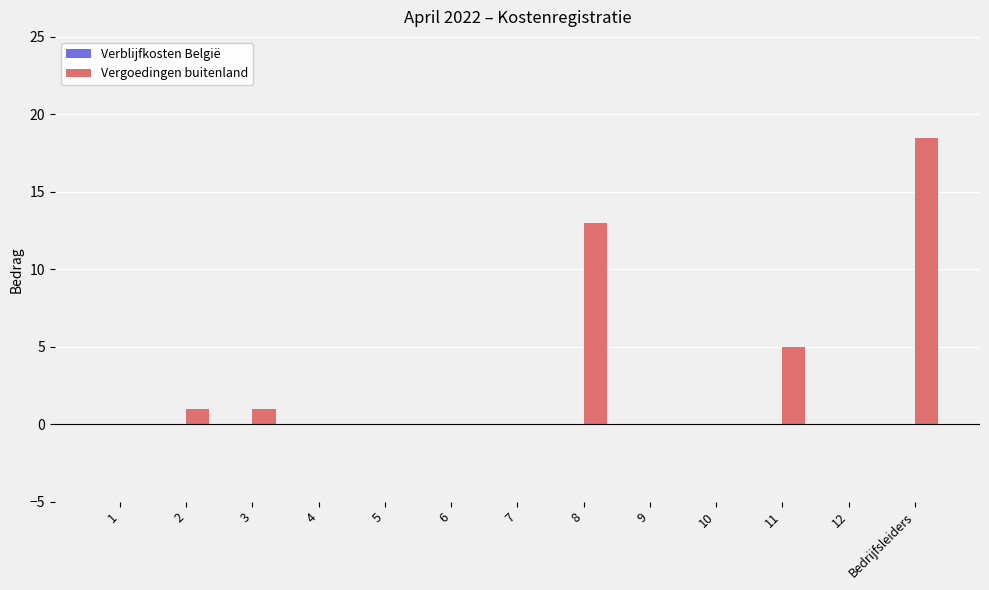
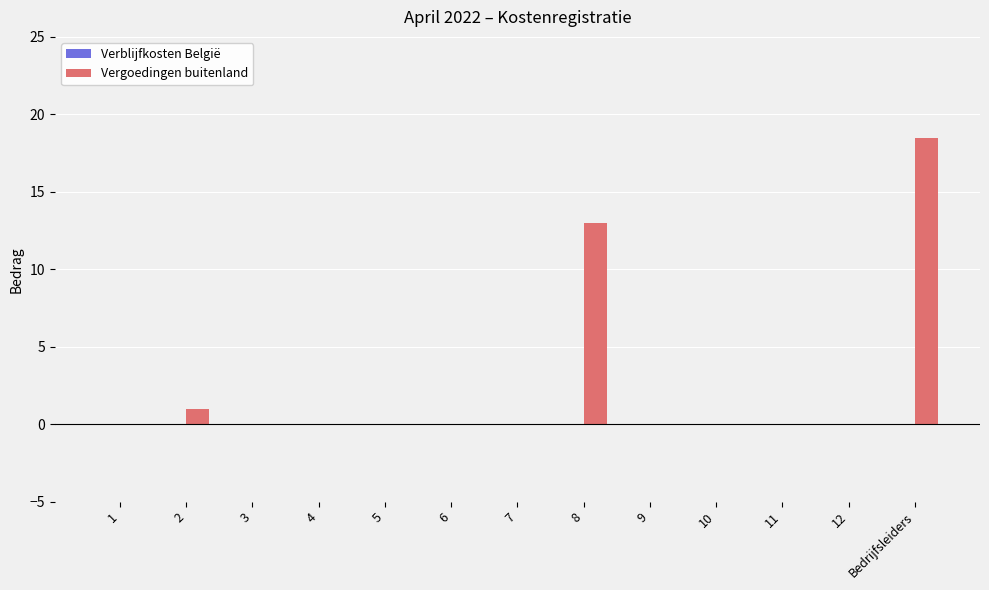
Vergoedingen buitenland, 3: 1 -> 0
Vergoedingen buitenland, 11: 5 -> 0
